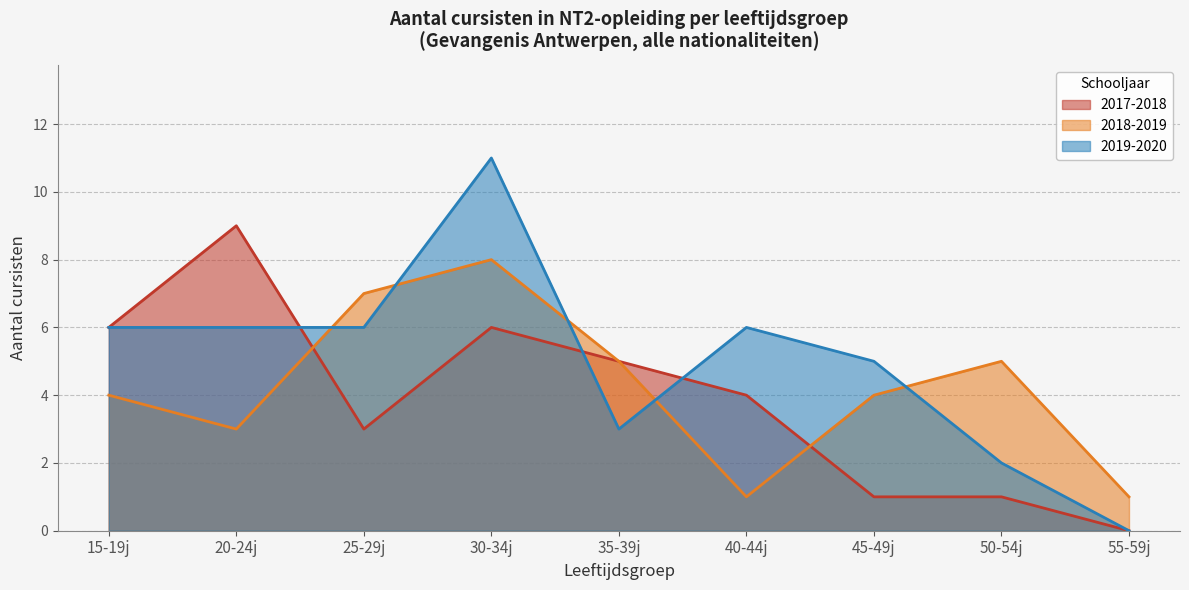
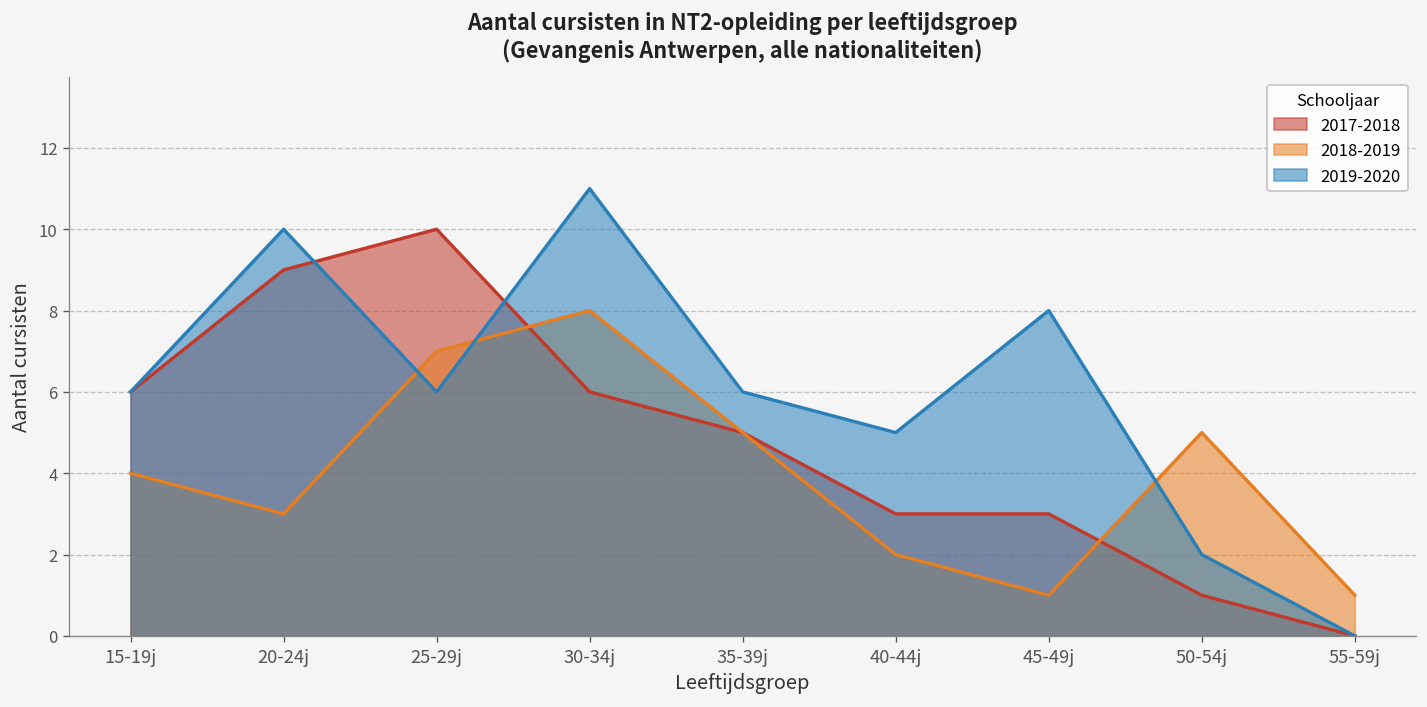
2019-2020, 20-24j: 6 -> 10
2017-2018, 25-29j: 3 -> 10
2019-2020, 35-39j: 3 -> 6
2017-2018, 40-44j: 4 -> 3
2018-2019, 40-44j: 1 -> 2
2019-2020, 40-44j: 6 -> 5
2017-2018, 45-49j: 1 -> 3
2018-2019, 45-49j: 4 -> 1
2019-2020, 45-49j: 5 -> 8
